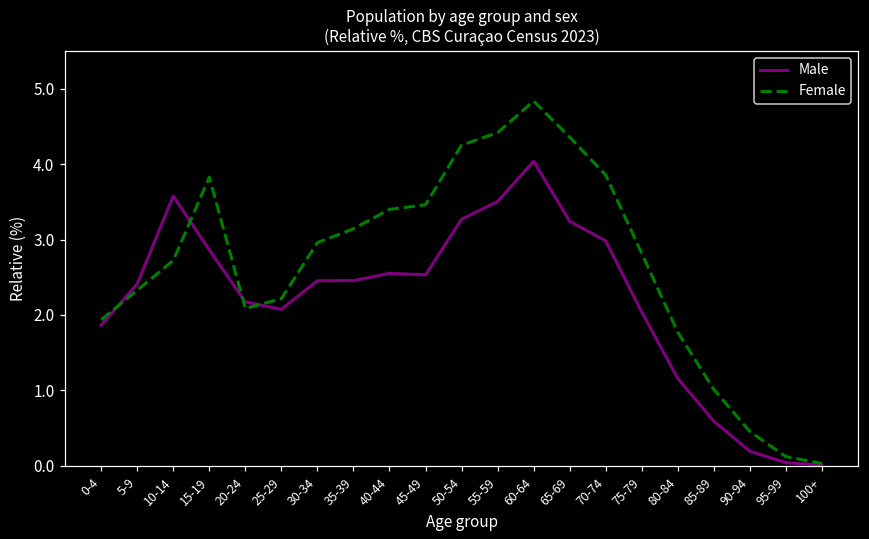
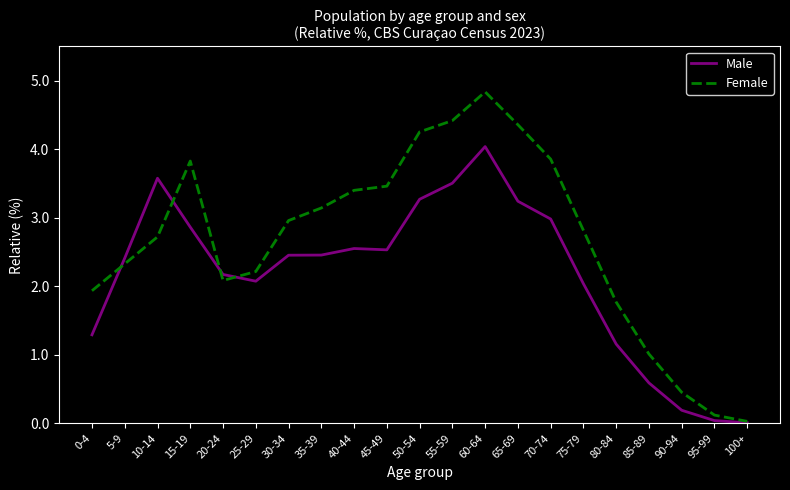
Male, 0-4: 1.9 -> 1.3
